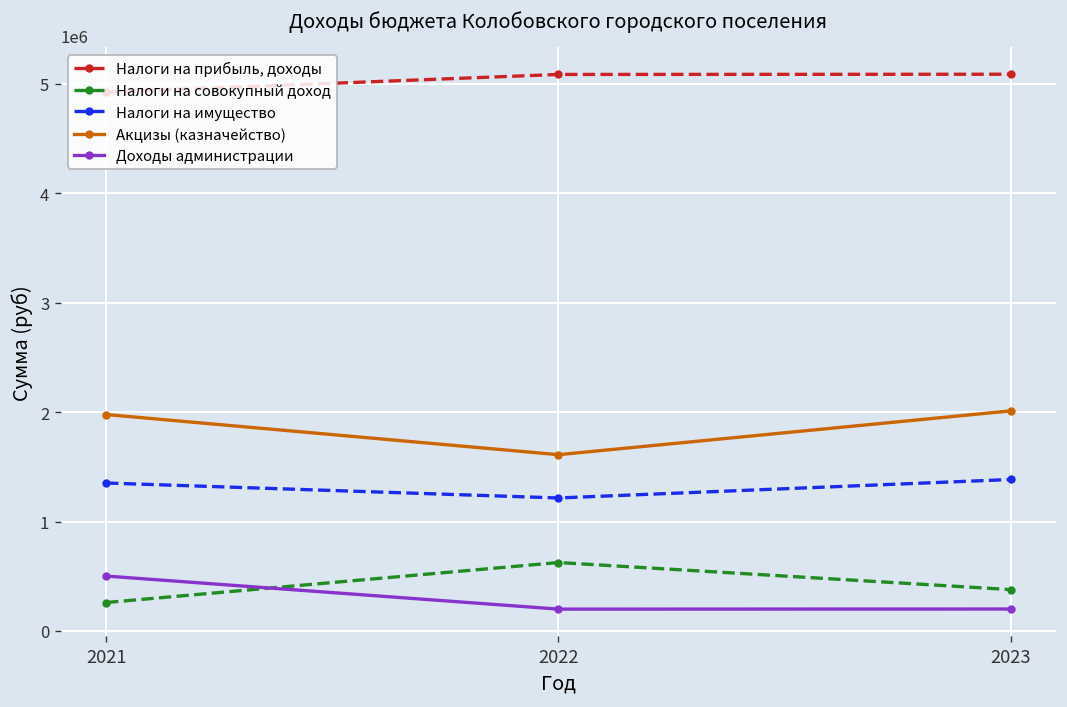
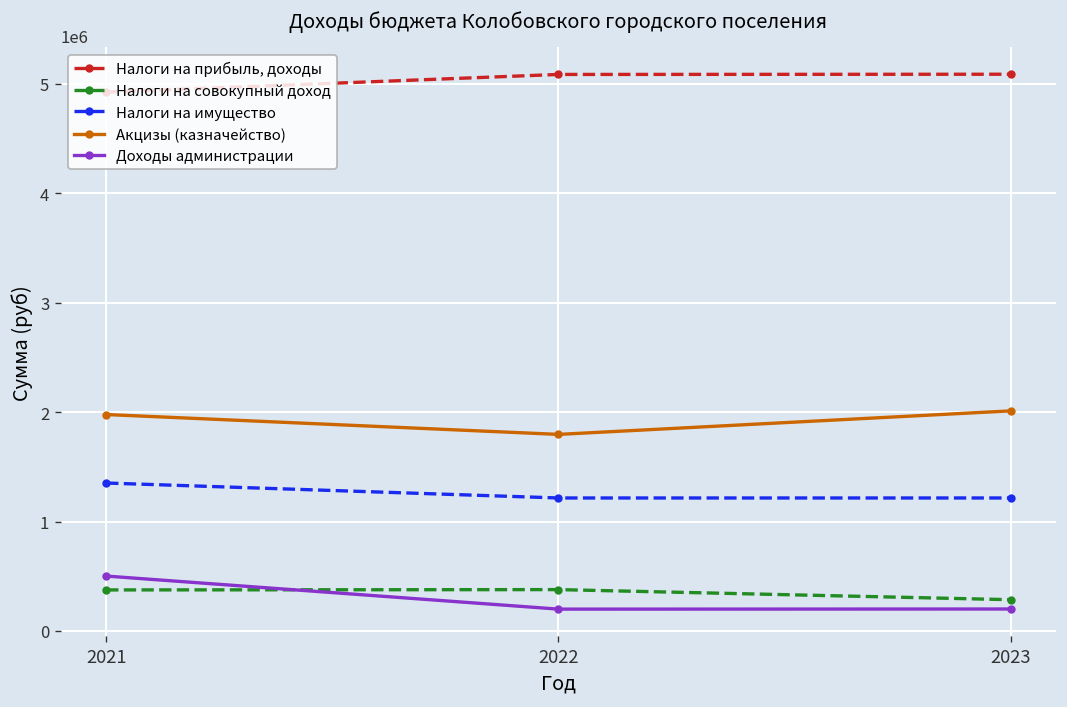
Налоги на совокупный доход, 2021: 300000 -> 400000
Налоги на совокупный доход, 2022: 600000 -> 400000
Акцизы (казначейство), 2022: 1600000 -> 1800000
Налоги на совокупный доход, 2023: 400000 -> 300000
Налоги на имущество, 2023: 1400000 -> 1200000
